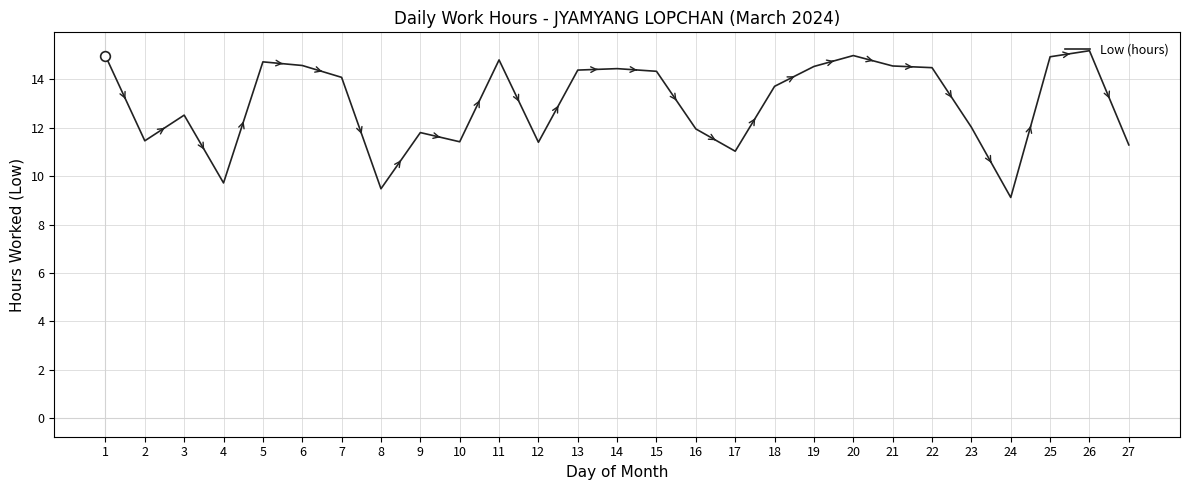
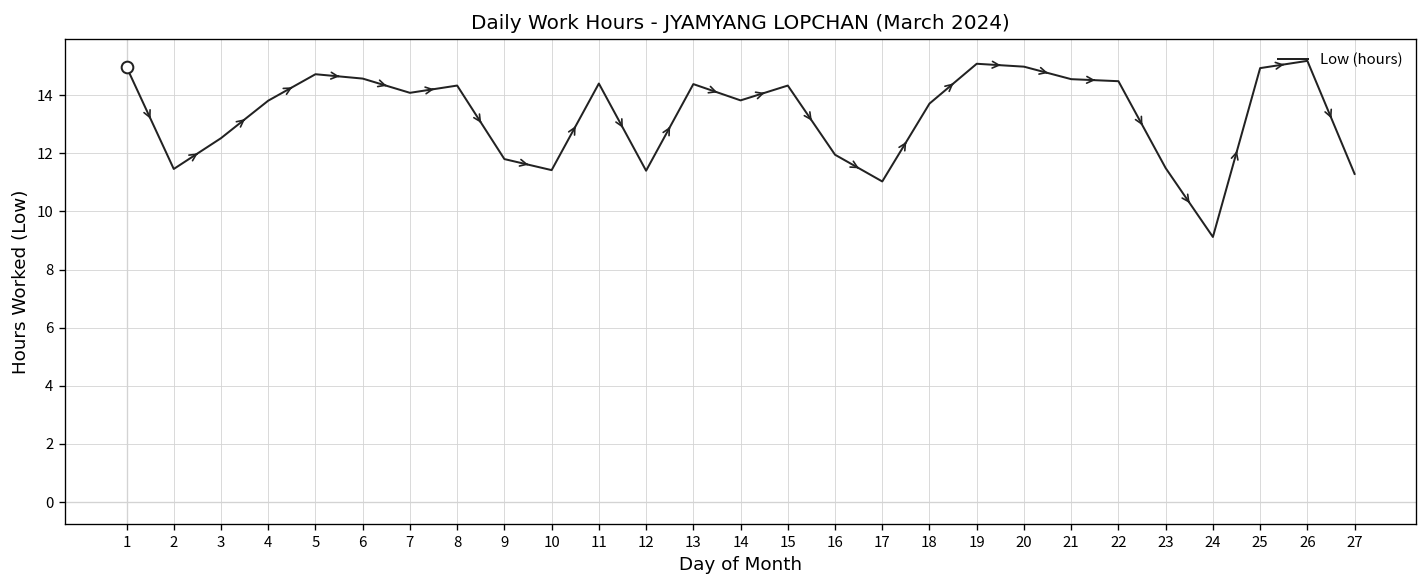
Low (hours), 4: 9.7 -> 13.8
Low (hours), 8: 9.5 -> 14.3
Low (hours), 11: 14.8 -> 14.4
Low (hours), 14: 14.4 -> 13.8
Low (hours), 19: 14.5 -> 15.1
Low (hours), 23: 12.0 -> 11.5
